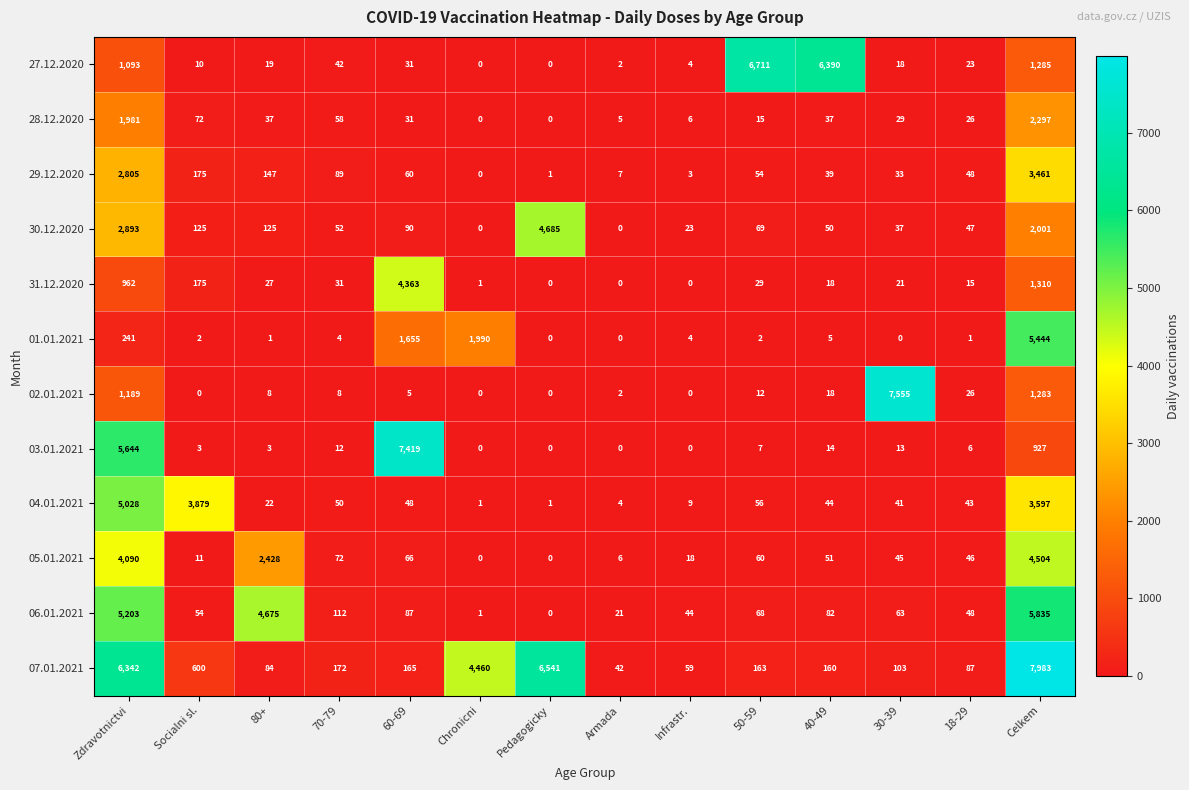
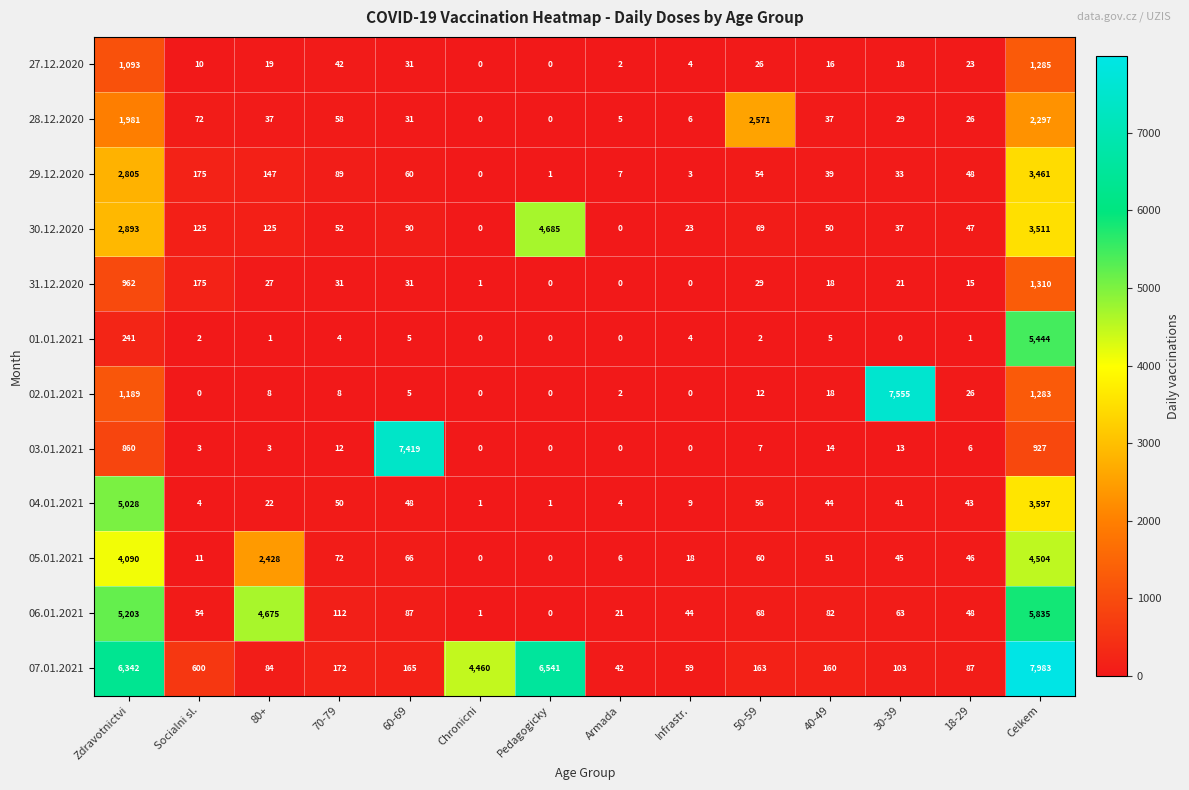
27.12.2020, 50-59: 6,711 -> 26
27.12.2020, 40-49: 6,390 -> 16
28.12.2020, 50-59: 15 -> 2,571
30.12.2020, Celkem: 2,001 -> 3,511
31.12.2020, 60-69: 4,363 -> 31
01.01.2021, 60-69: 1,655 -> 5
01.01.2021, Chronicni: 1,990 -> 0
03.01.2021, Zdravotnictvi: 5,644 -> 860
04.01.2021, Socialni sl.: 3,879 -> 4
